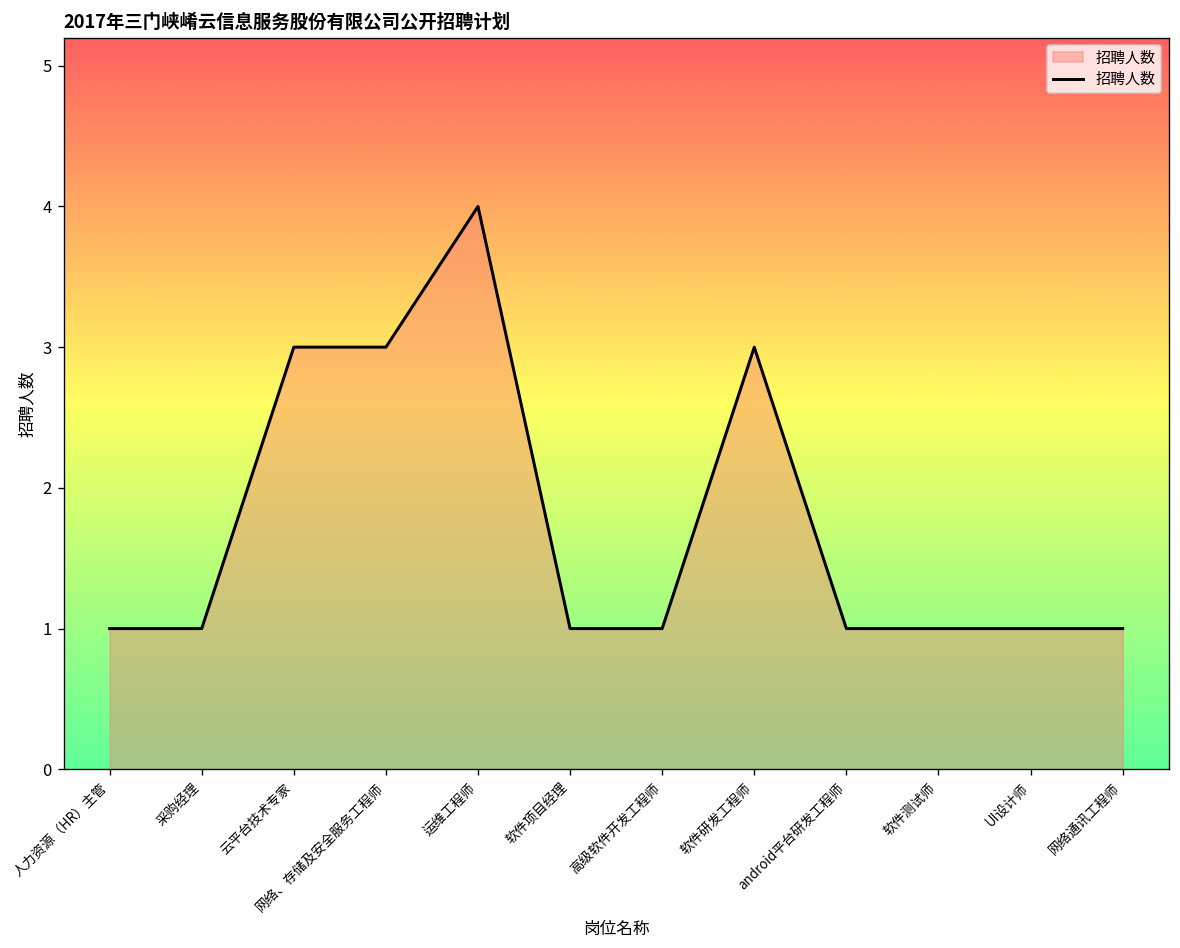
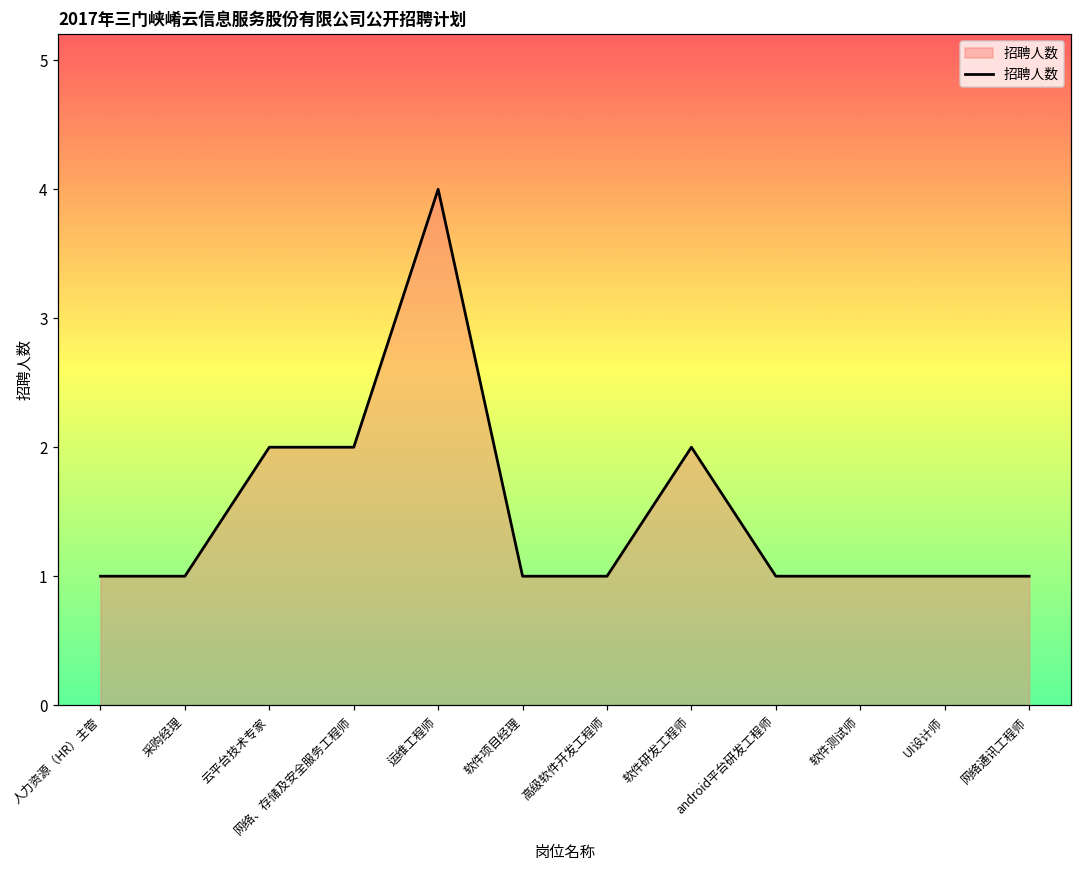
云平台技术专家: 3 -> 2
网络、存储及安全服务工程师: 3 -> 2
软件研发工程师: 3 -> 2
